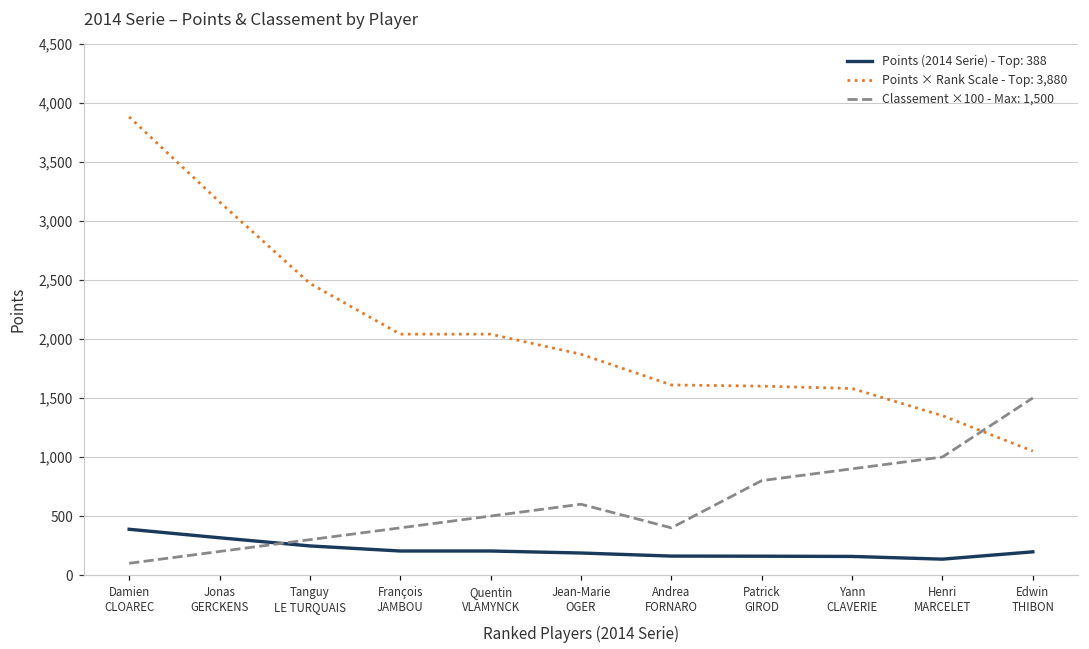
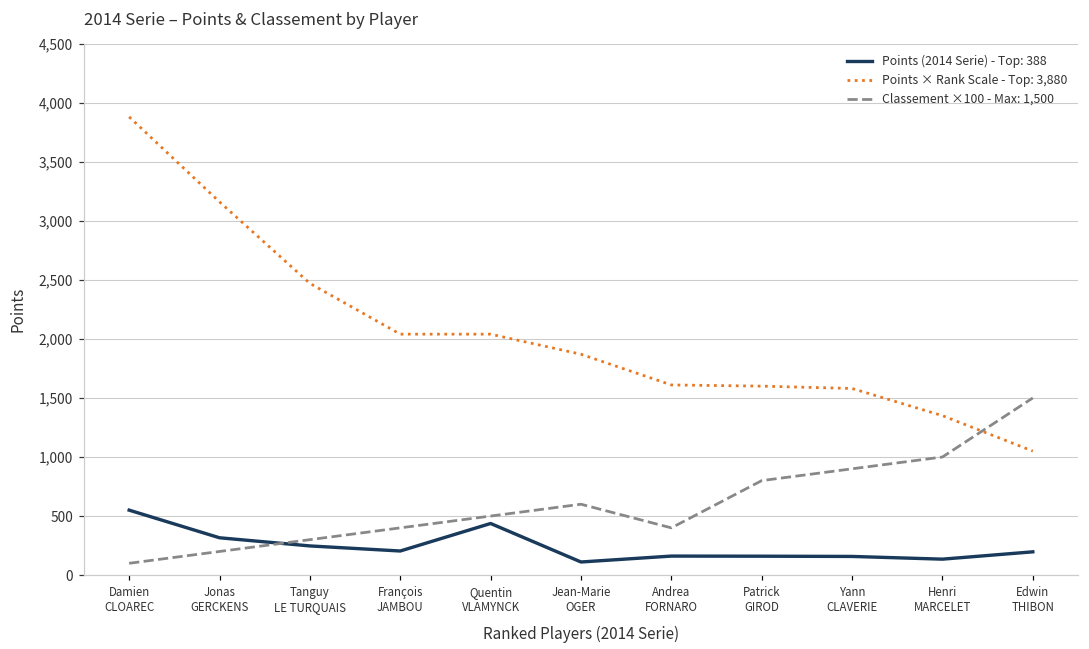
Points (2014 Serie) - Top: 388, Damien CLOAREC: 390 -> 550
Points (2014 Serie) - Top: 388, Quentin VLAMYNCK: 200 -> 440
Points (2014 Serie) - Top: 388, Jean-Marie OGER: 190 -> 110
